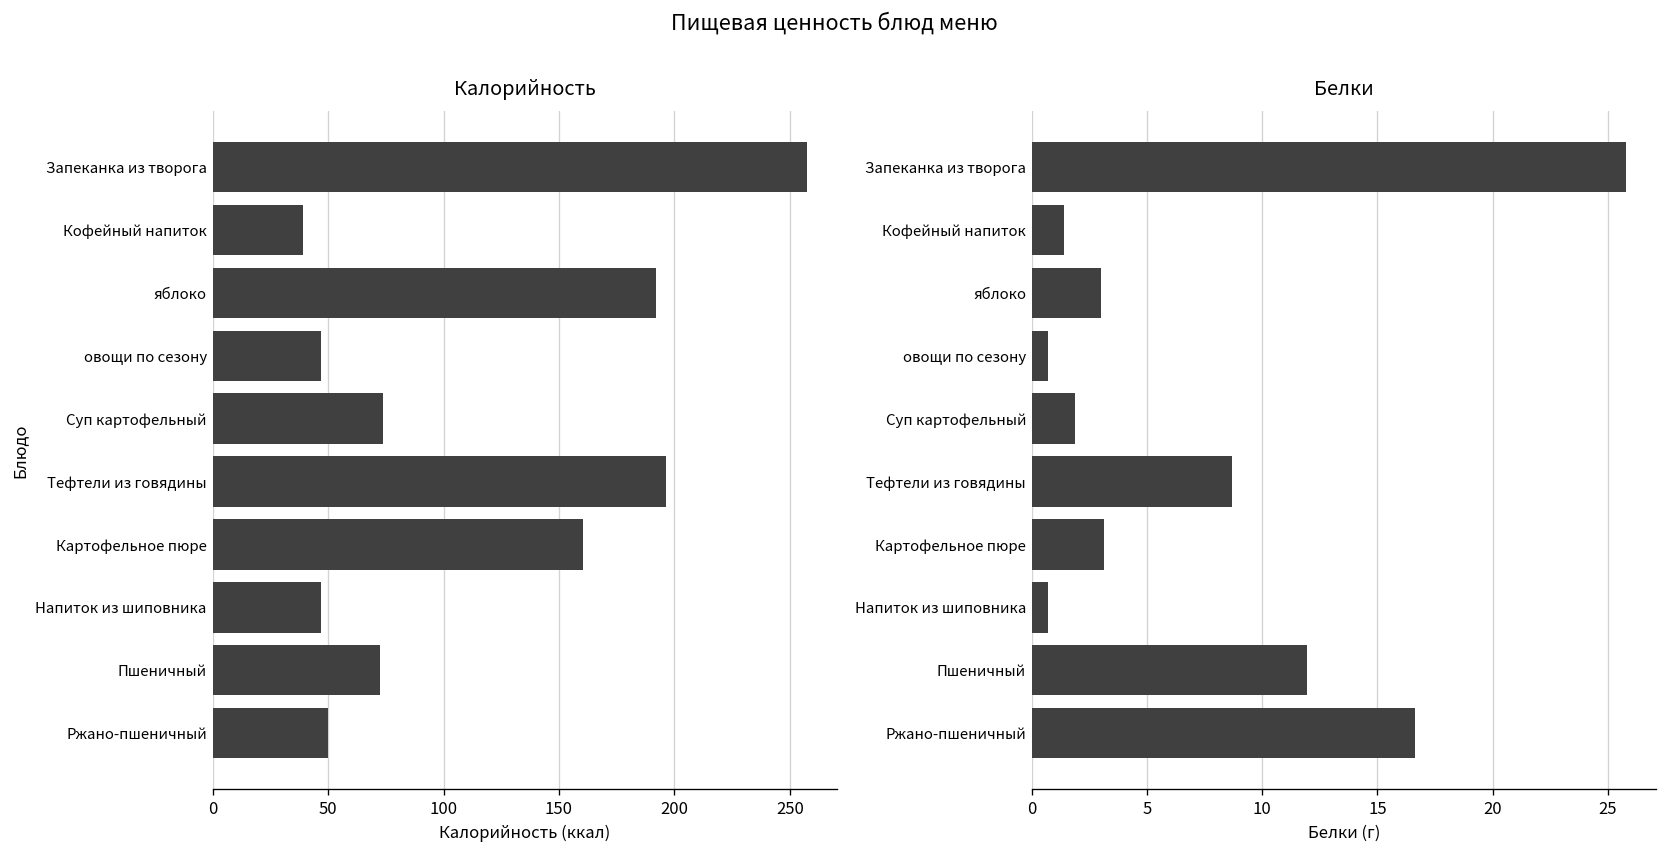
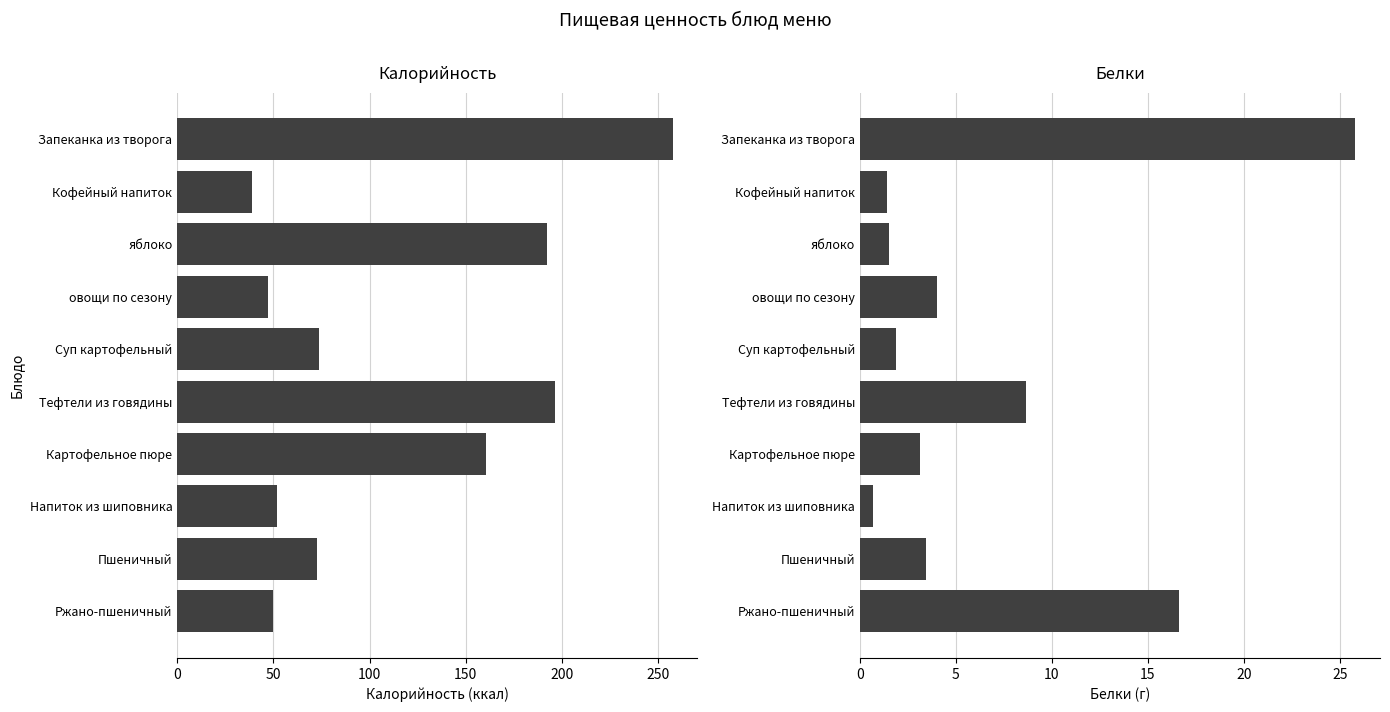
Калорийность, Напиток из шиповника: 47 -> 52
Белки, яблоко: 3.0 -> 1.5
Белки, овощи по сезону: 0.7 -> 4.0
Белки, Пшеничный: 12.0 -> 3.5
